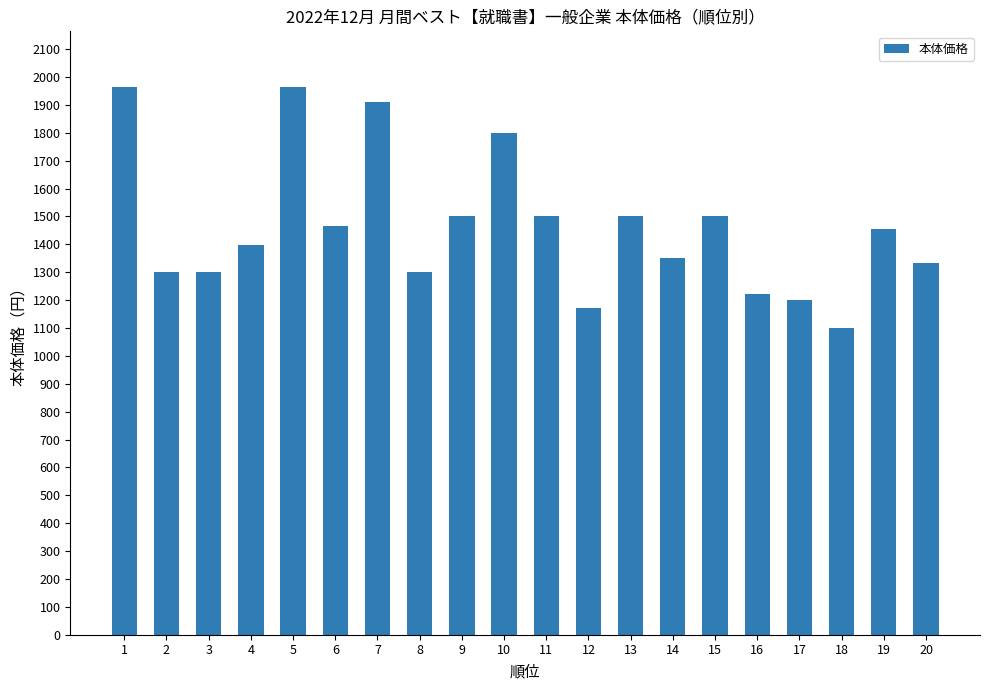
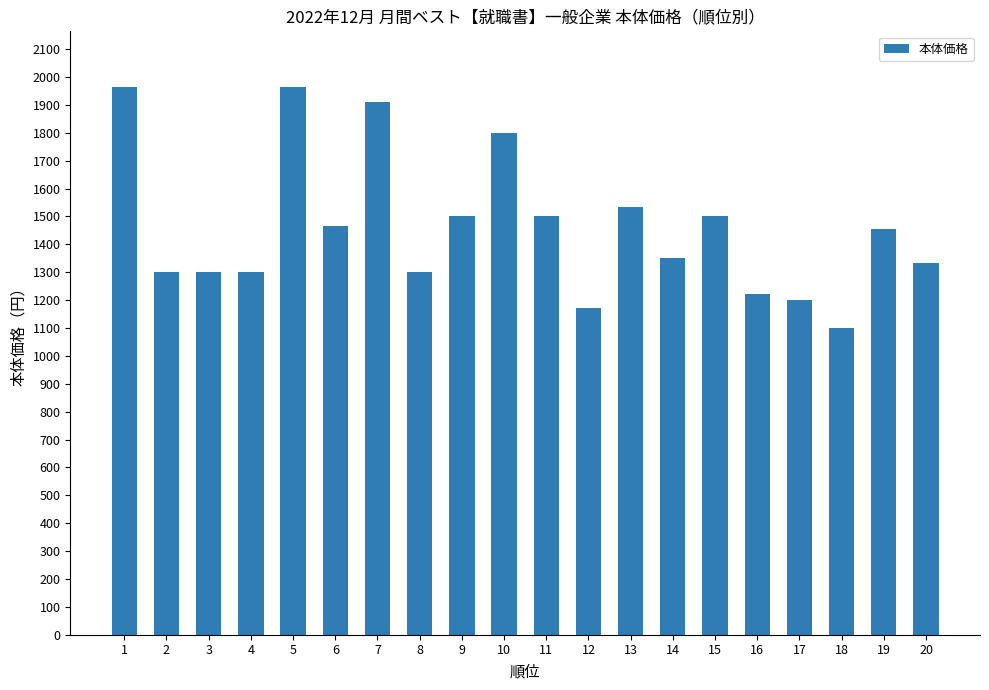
4: 1400 -> 1300
13: 1500 -> 1530
